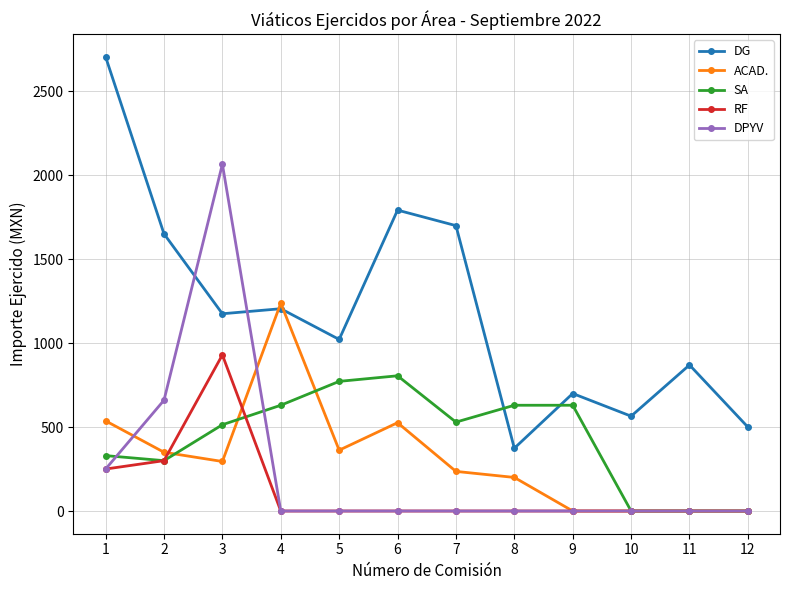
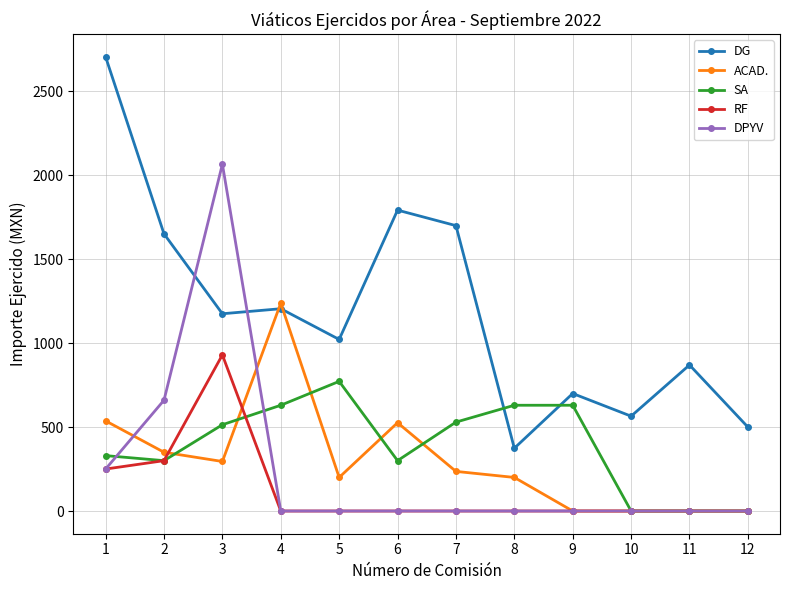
ACAD., 5: 360 -> 200
SA, 6: 810 -> 300
